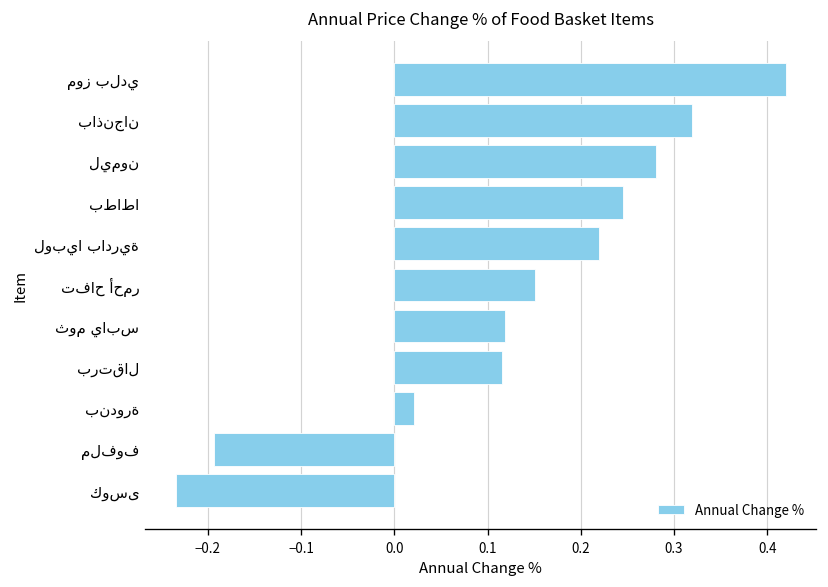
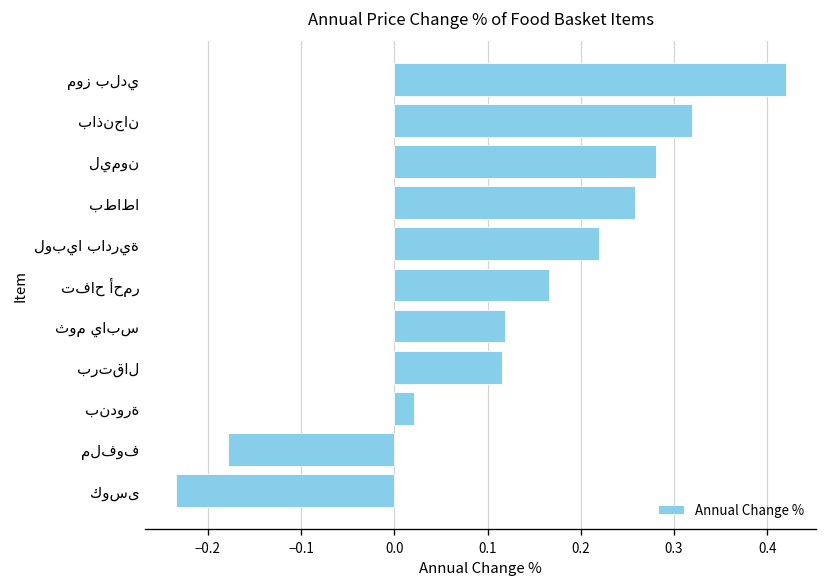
بطاطا: 0.25 -> 0.26
تفاح أحمر: 0.15 -> 0.17
ملفوف: -0.19 -> -0.18
